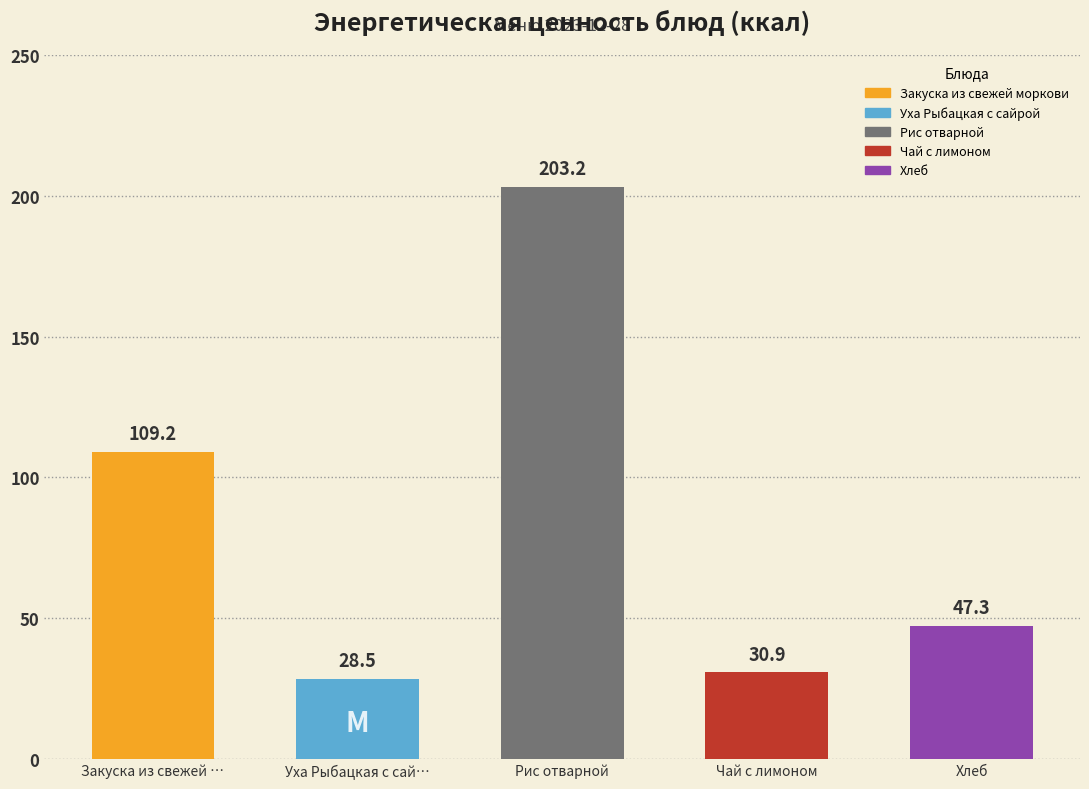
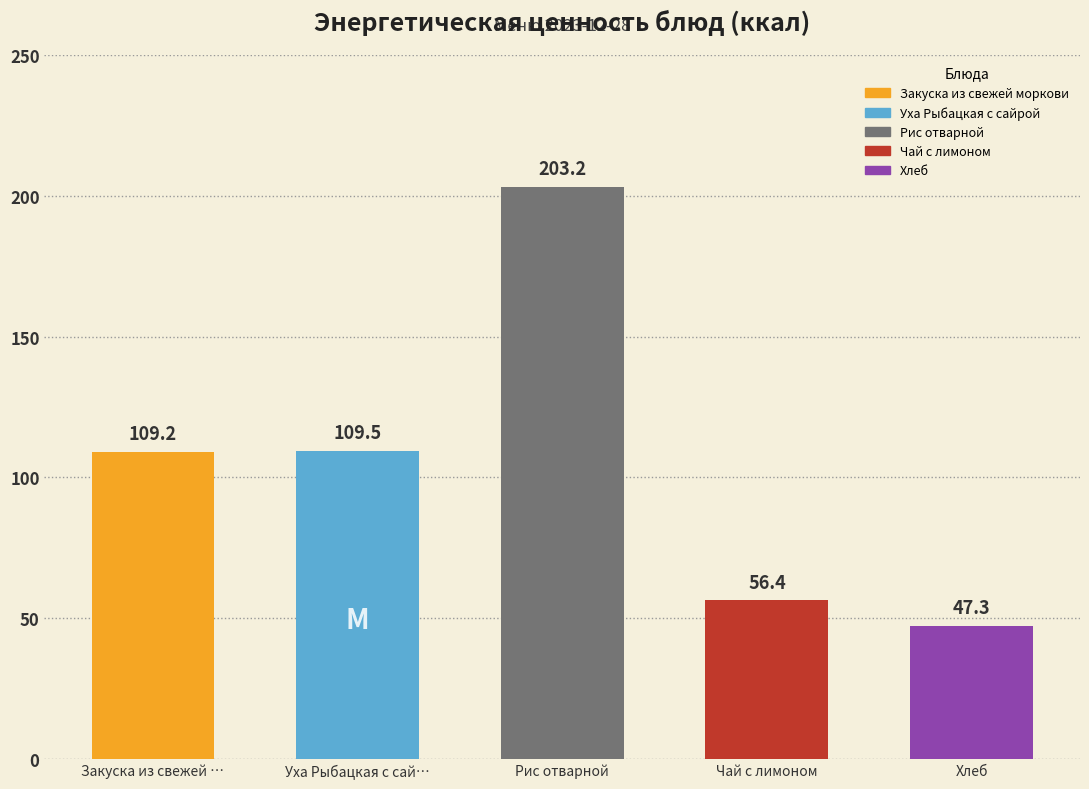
Уха Рыбацкая с сай…: 28.5 -> 109.5
Чай с лимоном: 30.9 -> 56.4
